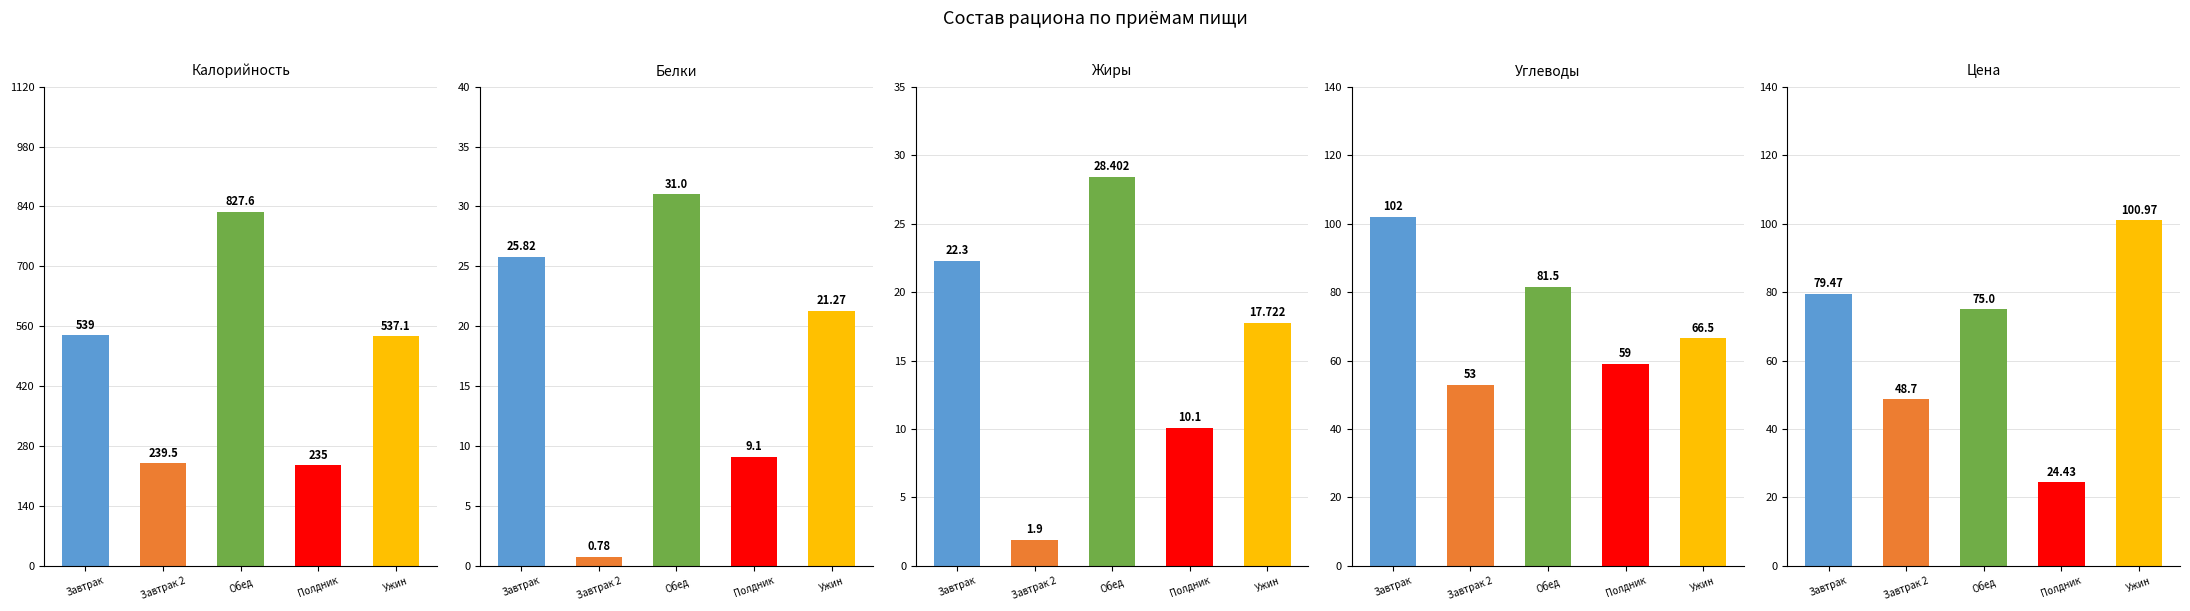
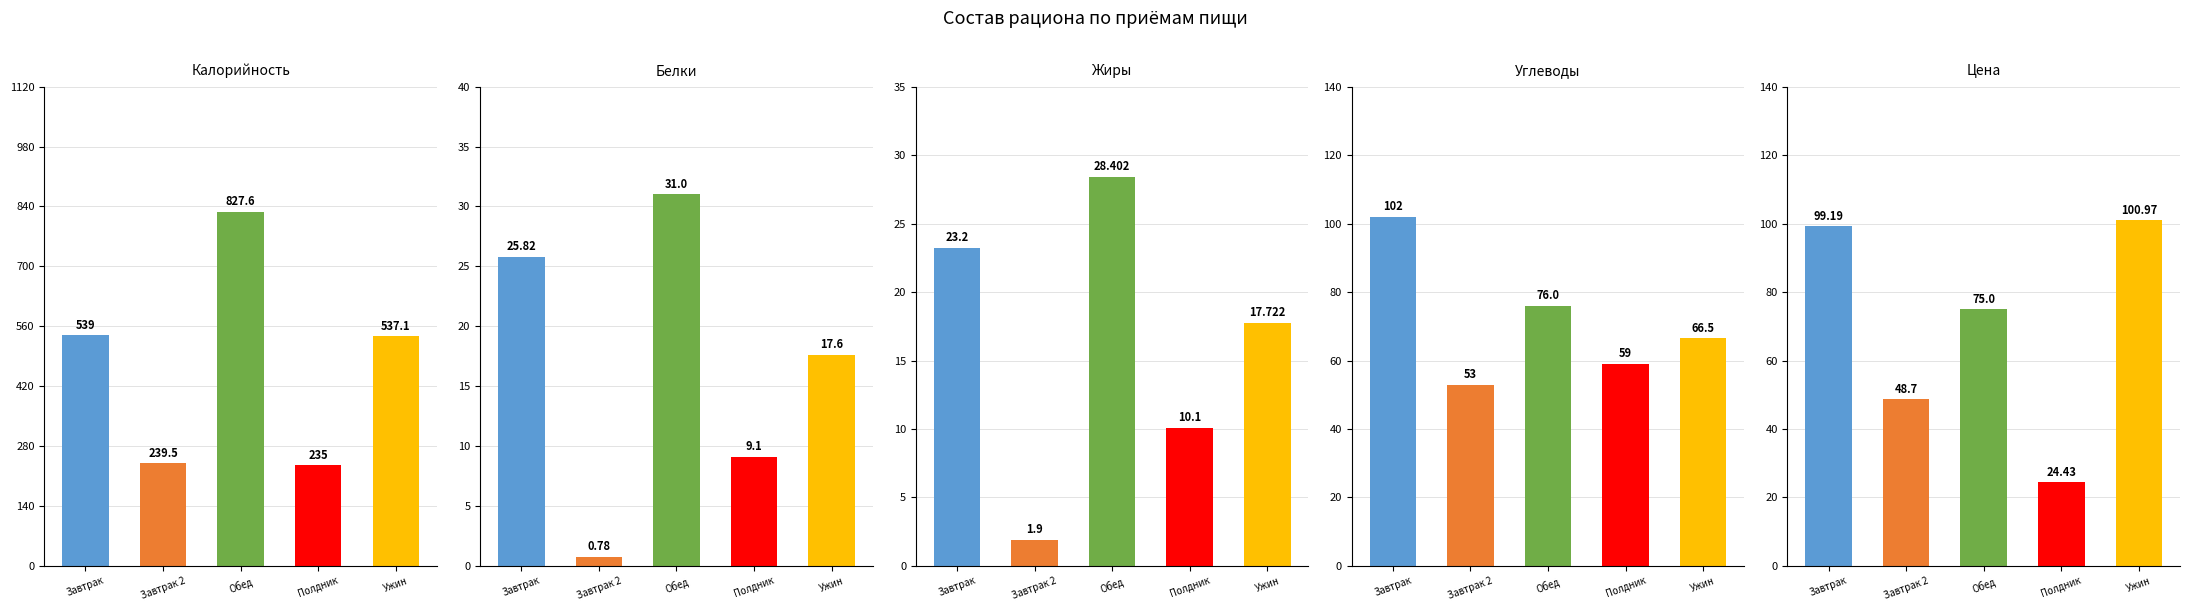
Белки, Ужин: 21.27 -> 17.6
Жиры, Завтрак: 22.3 -> 23.2
Углеводы, Обед: 81.5 -> 76.0
Цена, Завтрак: 79.47 -> 99.19
